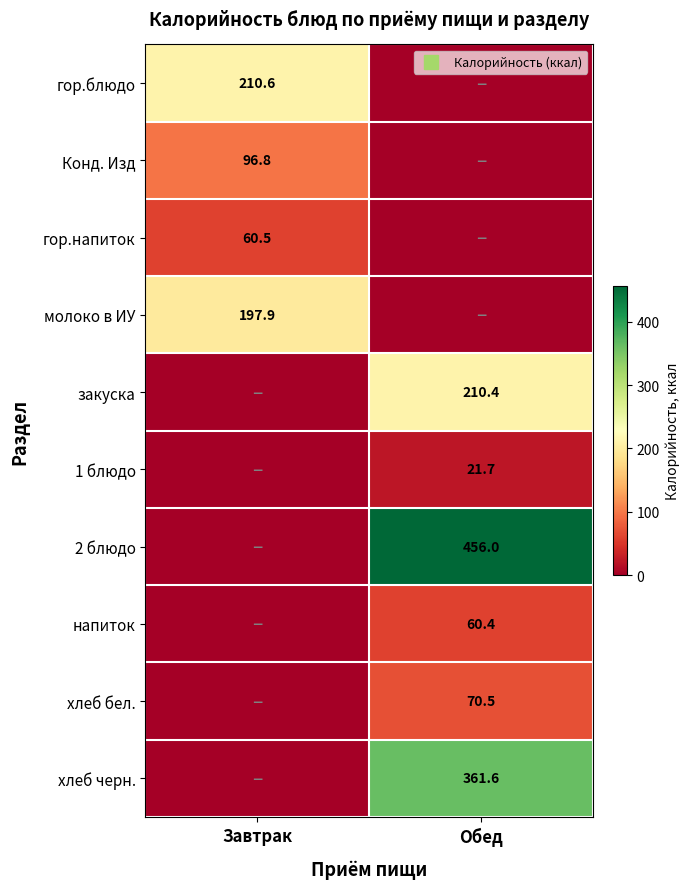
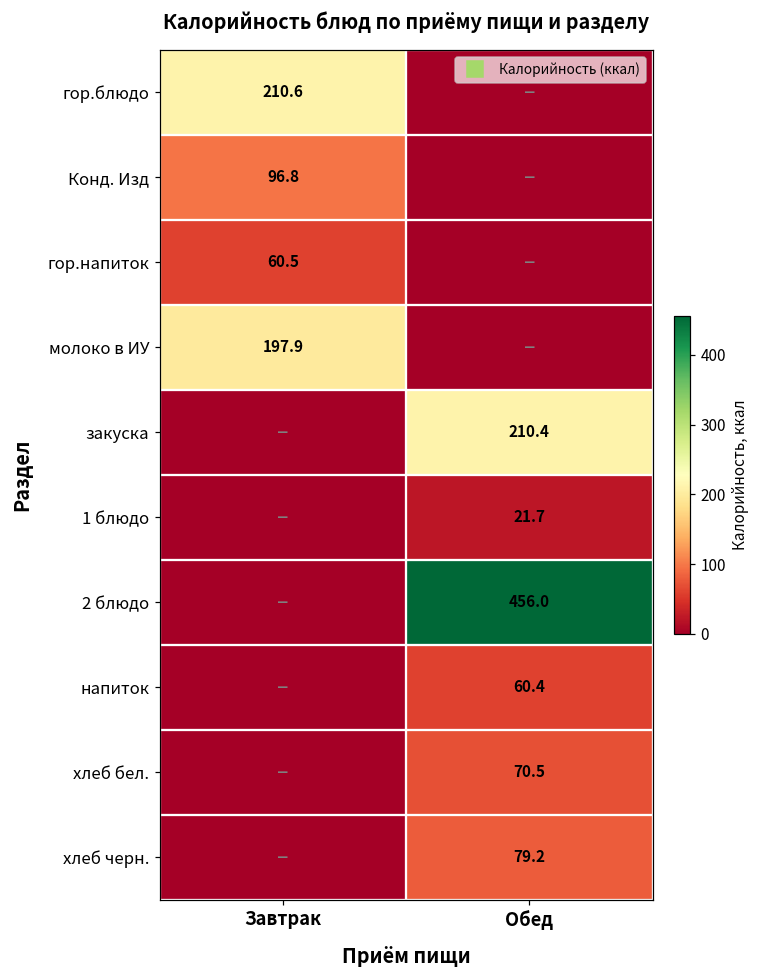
хлеб черн., Обед: 361.6 -> 79.2
